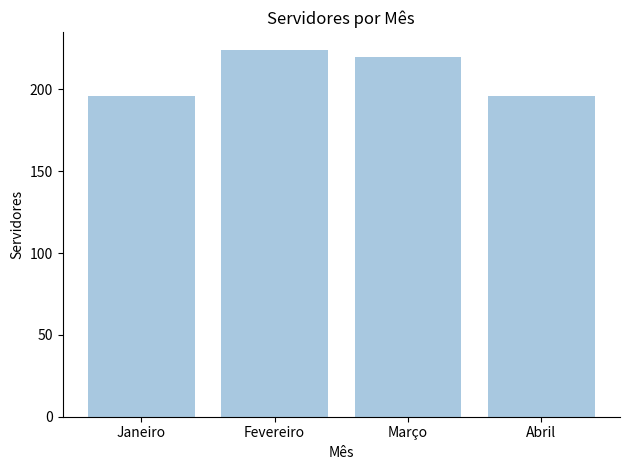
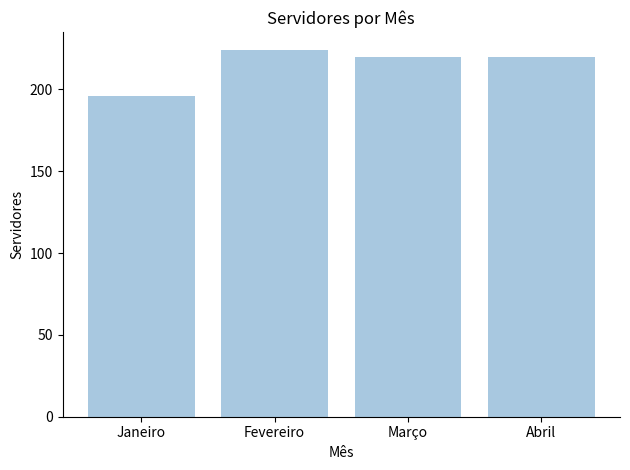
Abril: 196 -> 220
